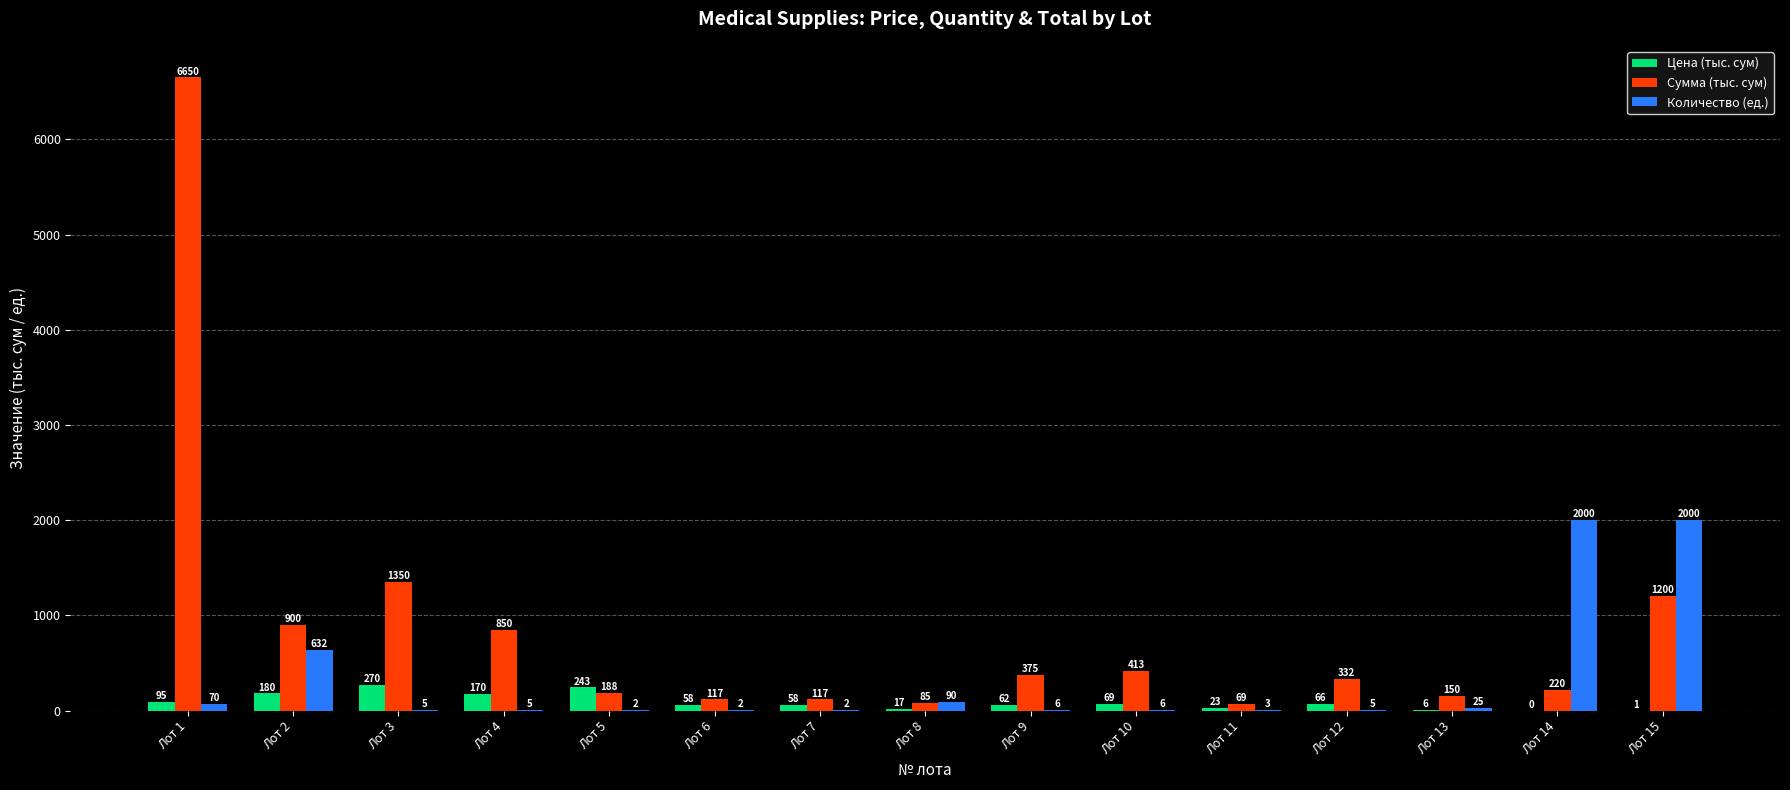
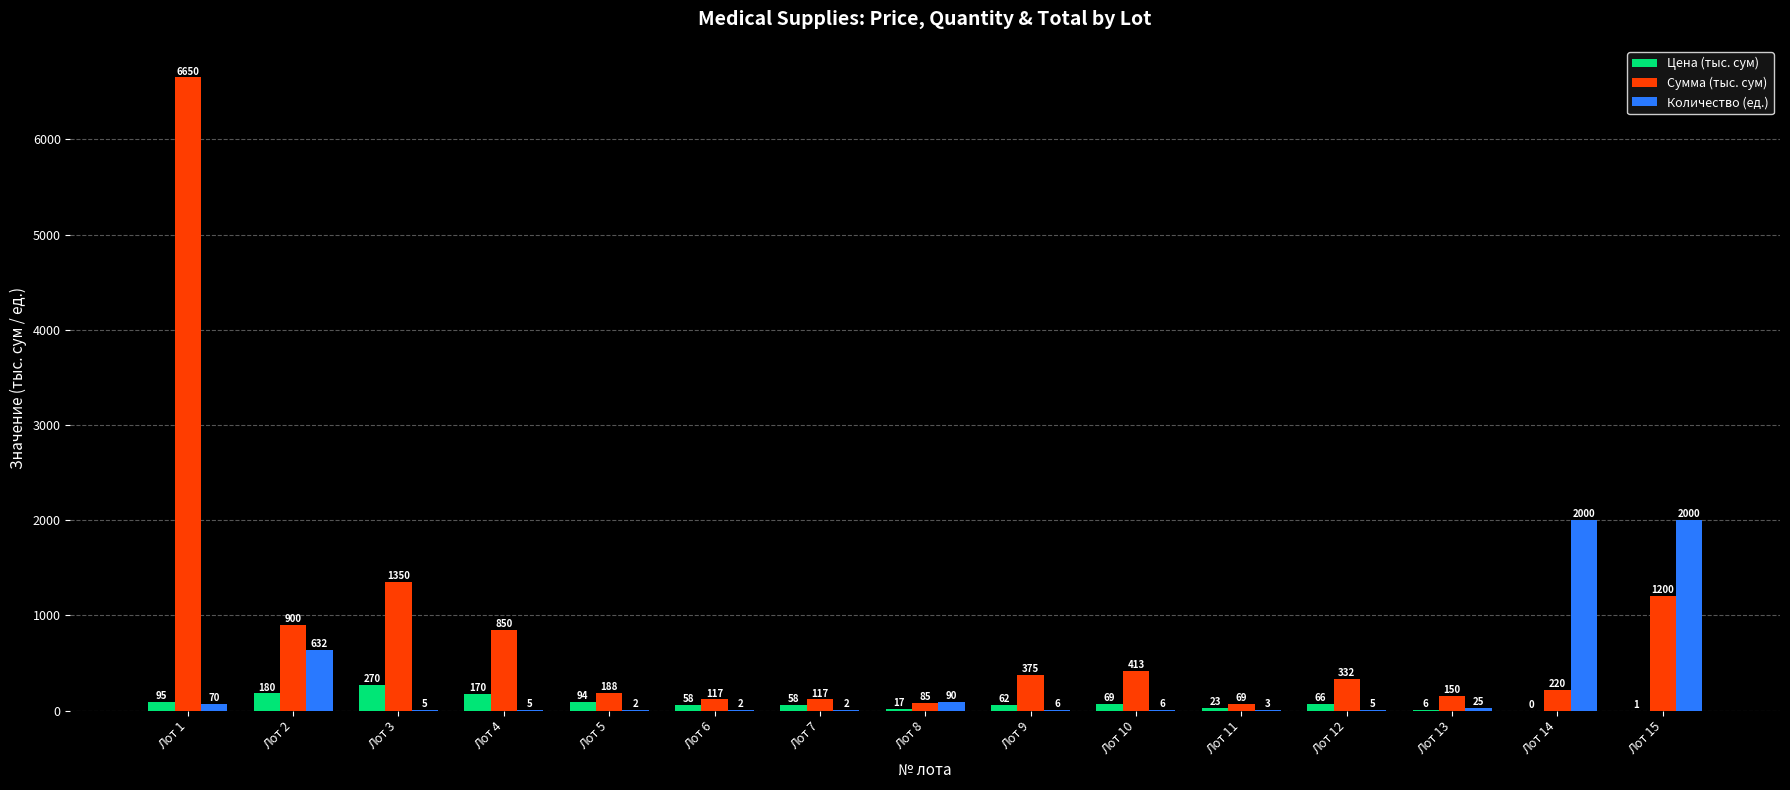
Цена (тыс. сум), Лот 5: 243 -> 94
